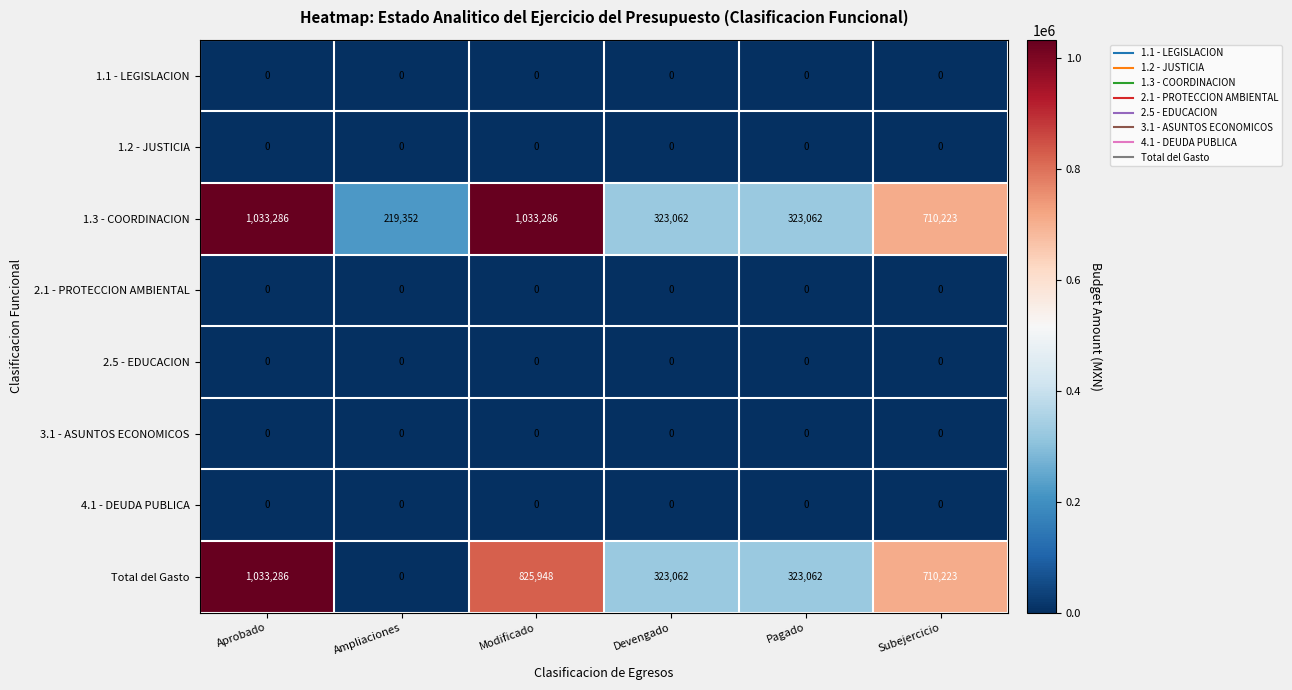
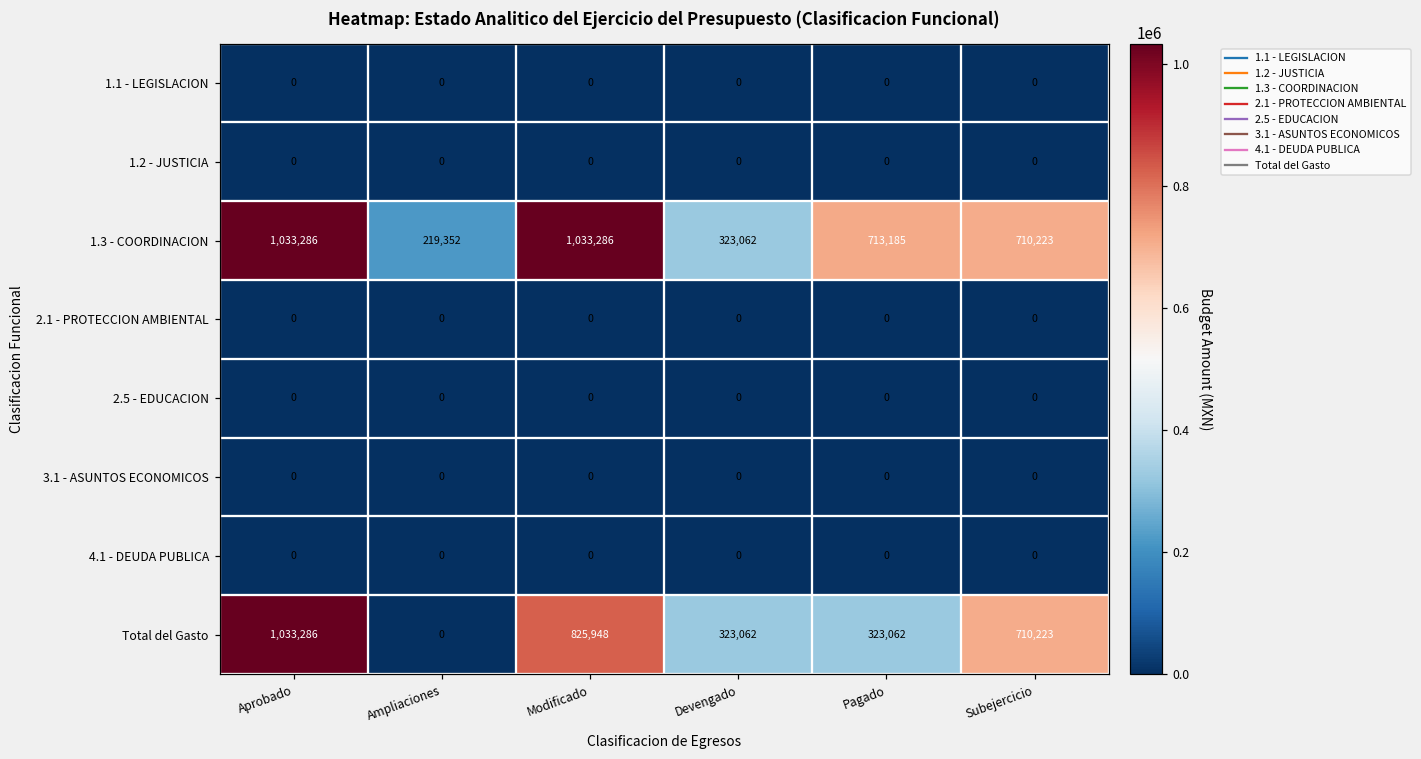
1.3 - COORDINACION, Pagado: 323,062 -> 713,185
